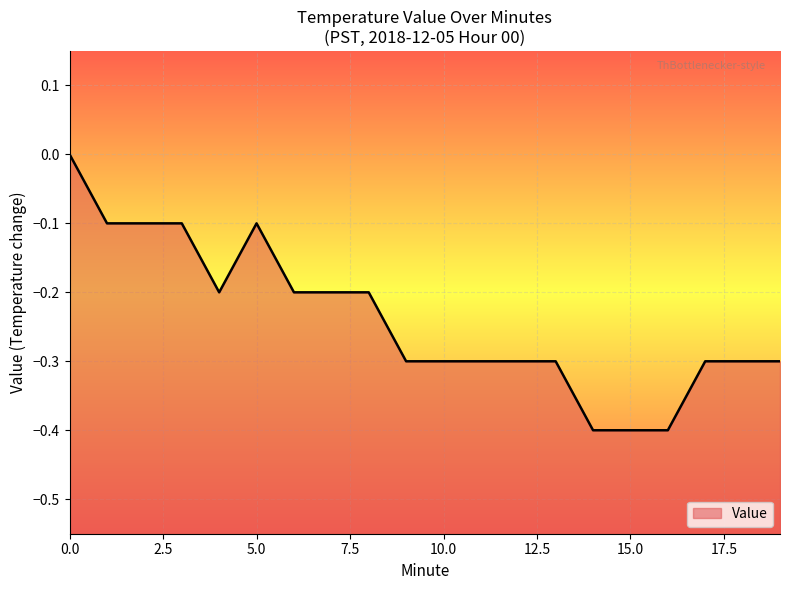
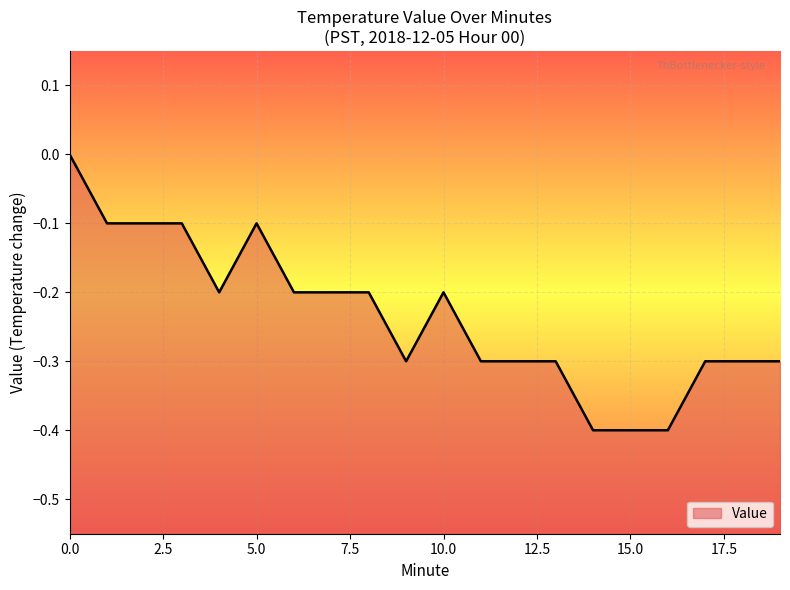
10.0: -0.3 -> -0.2
